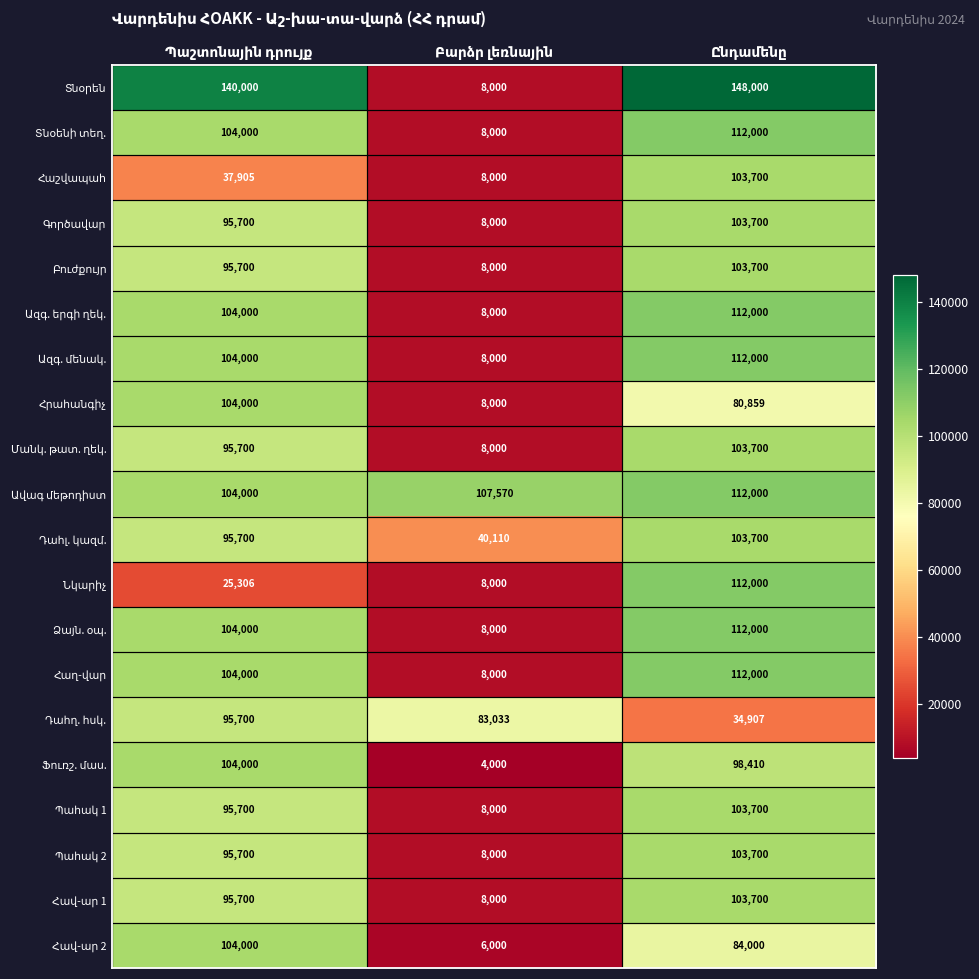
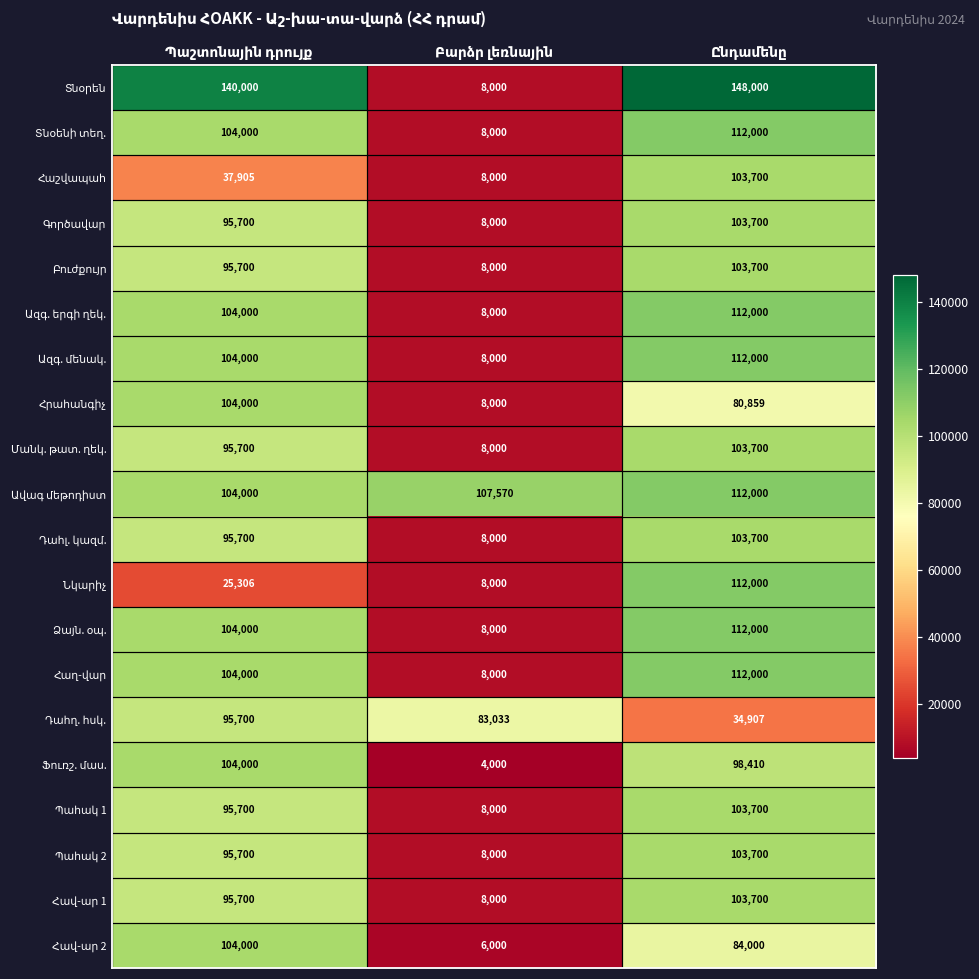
Դահլ. կազմ., Բարձր լեռնային: 40,110 -> 8,000
